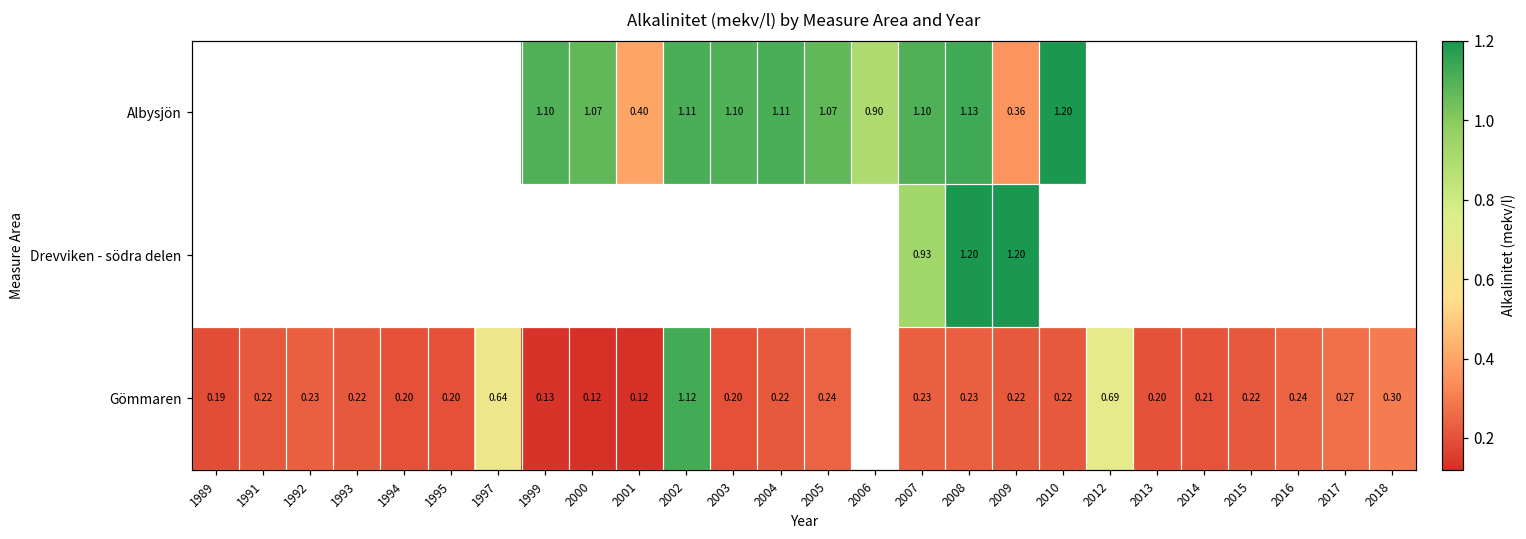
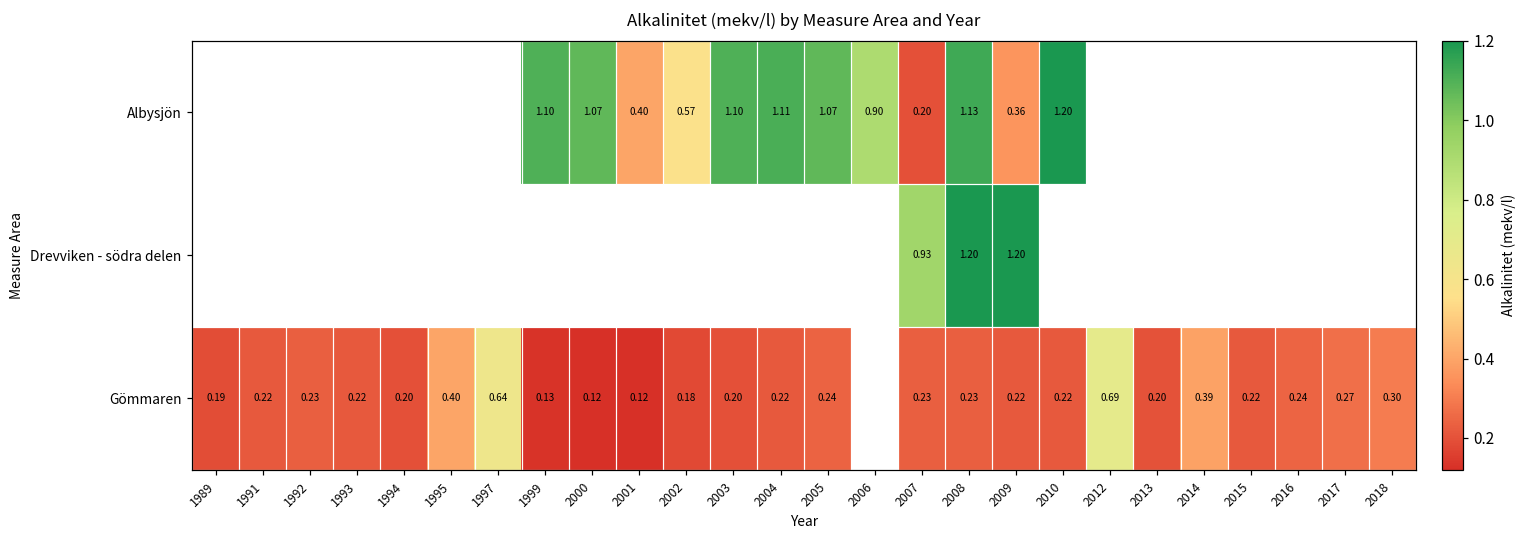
Albysjön, 2002: 1.11 -> 0.57
Albysjön, 2007: 1.10 -> 0.20
Gömmaren, 1995: 0.20 -> 0.40
Gömmaren, 2002: 1.12 -> 0.18
Gömmaren, 2014: 0.21 -> 0.39
